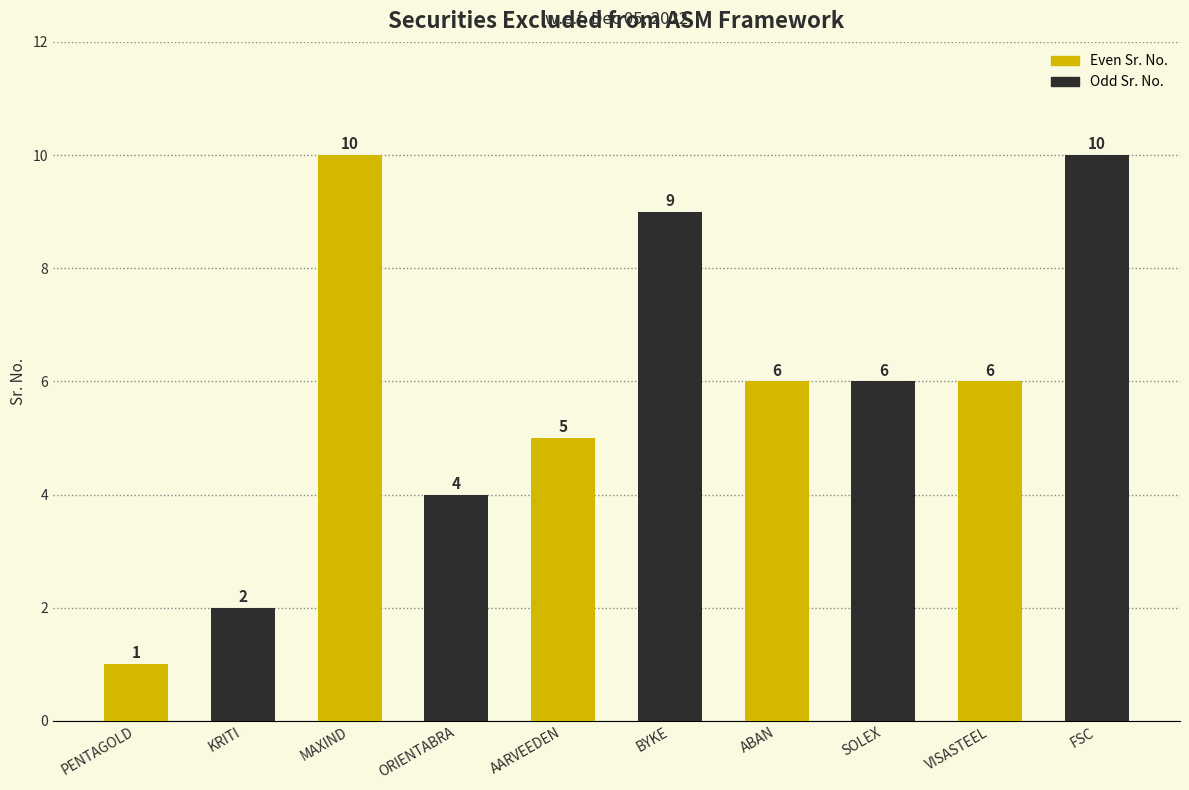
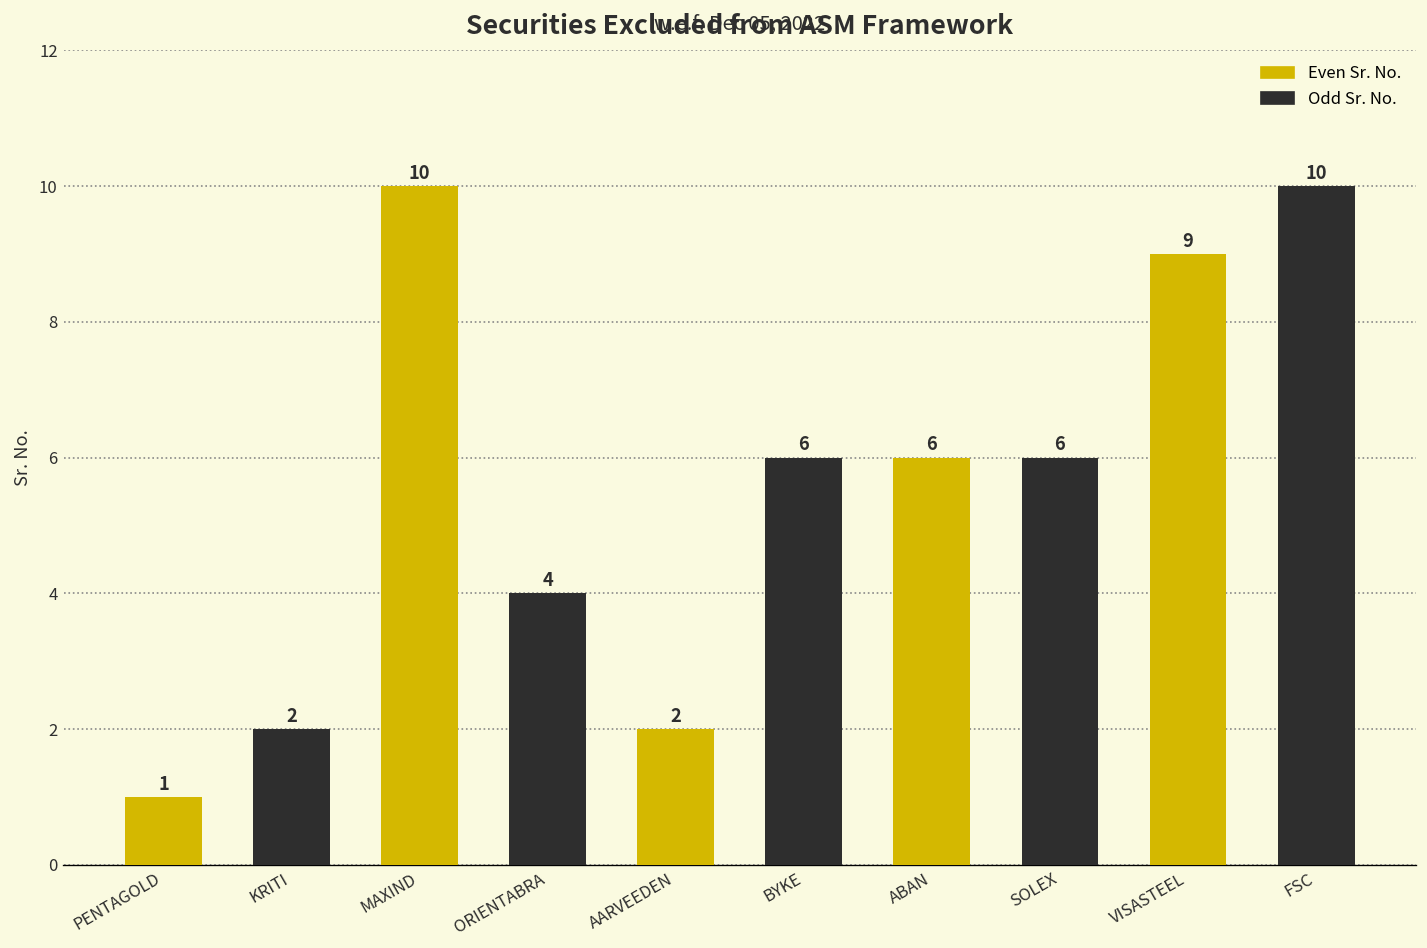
AARVEEDEN: 5 -> 2
BYKE: 9 -> 6
VISASTEEL: 6 -> 9
